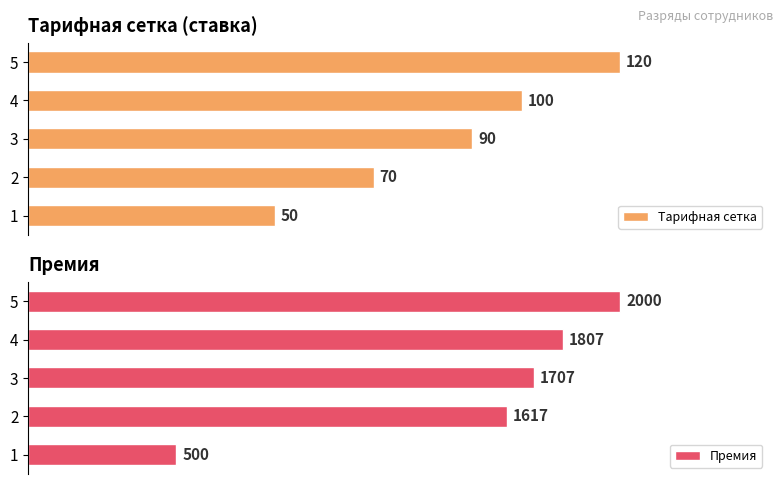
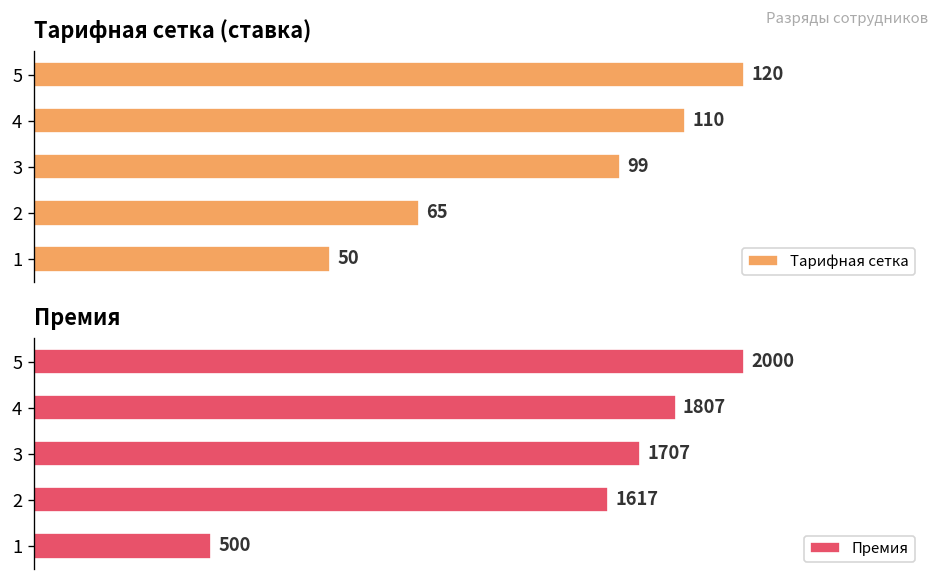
Тарифная сетка (ставка), 4: 100 -> 110
Тарифная сетка (ставка), 3: 90 -> 99
Тарифная сетка (ставка), 2: 70 -> 65
